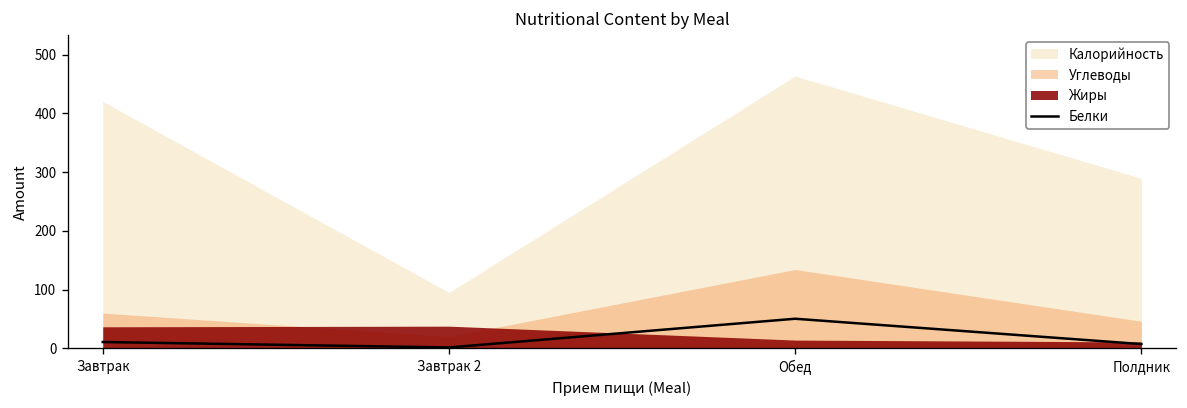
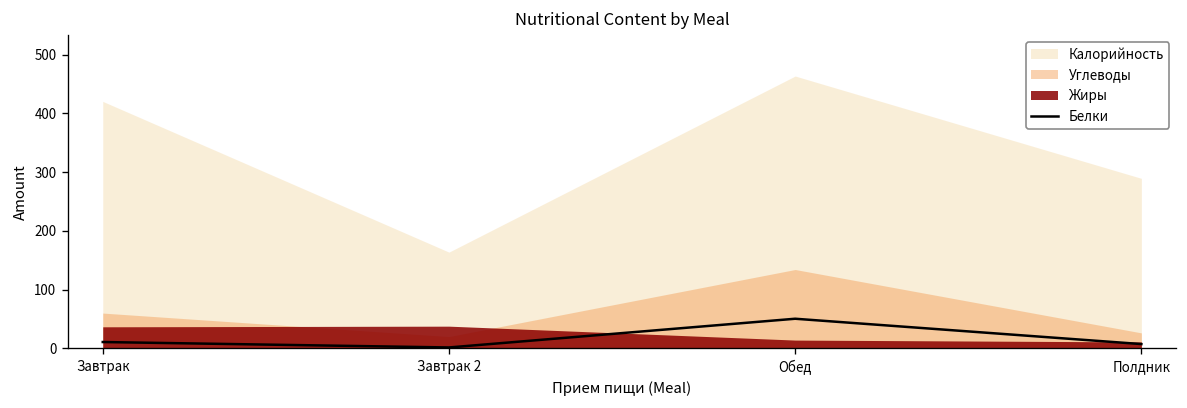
Калорийность, Завтрак 2: 100 -> 160
Углеводы, Полдник: 50 -> 30
